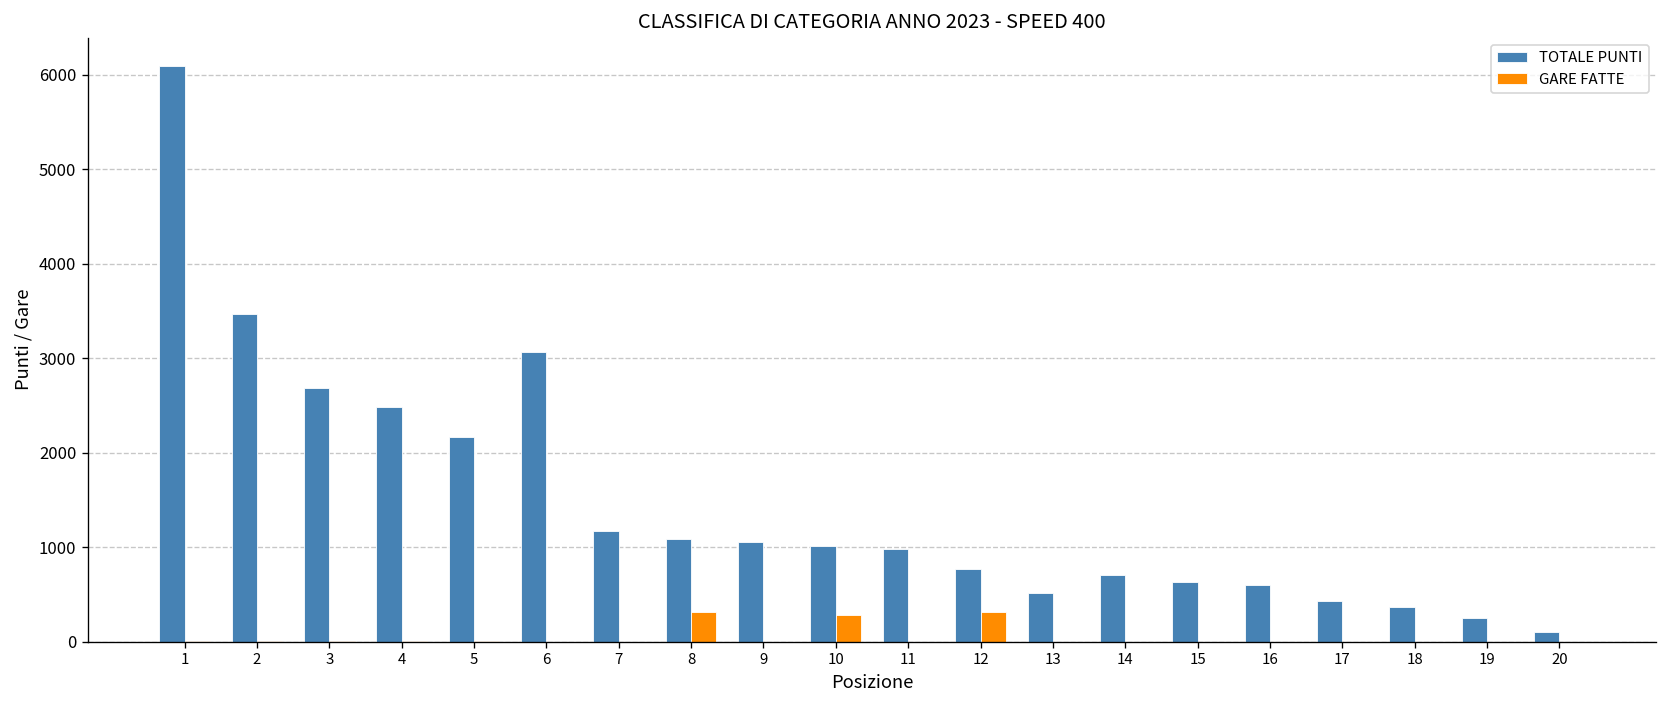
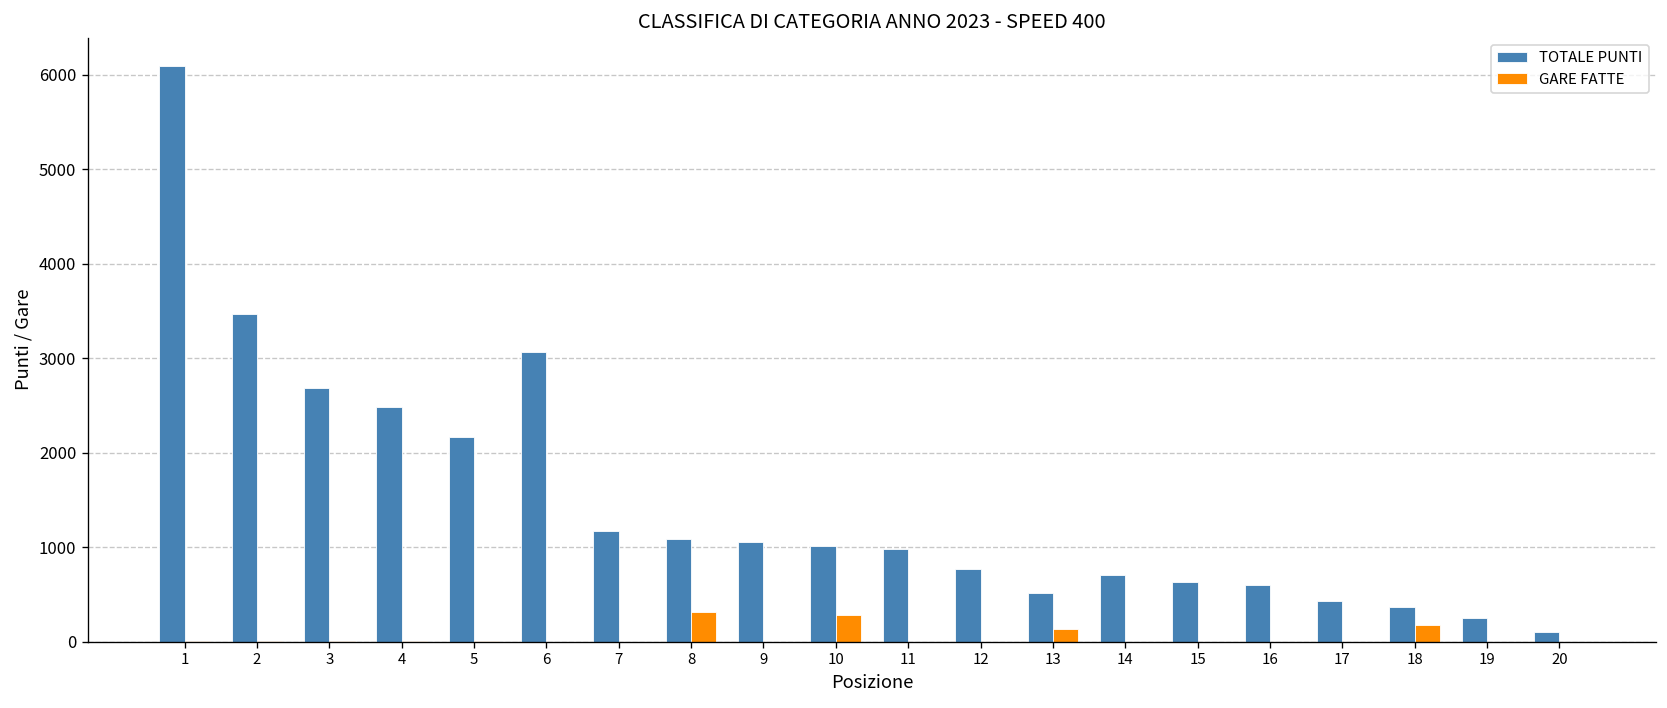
GARE FATTE, 12: 300 -> 0
GARE FATTE, 13: 0 -> 100
GARE FATTE, 18: 0 -> 200
